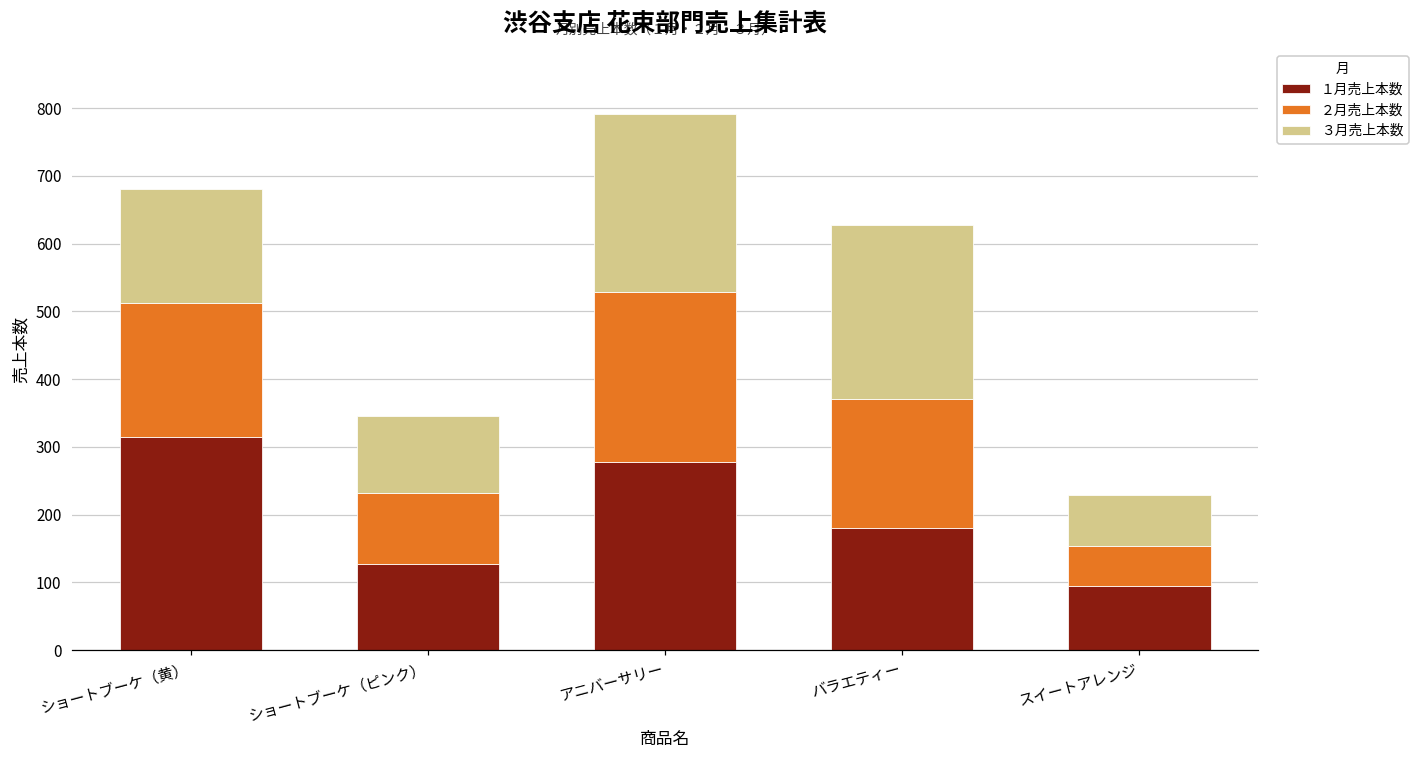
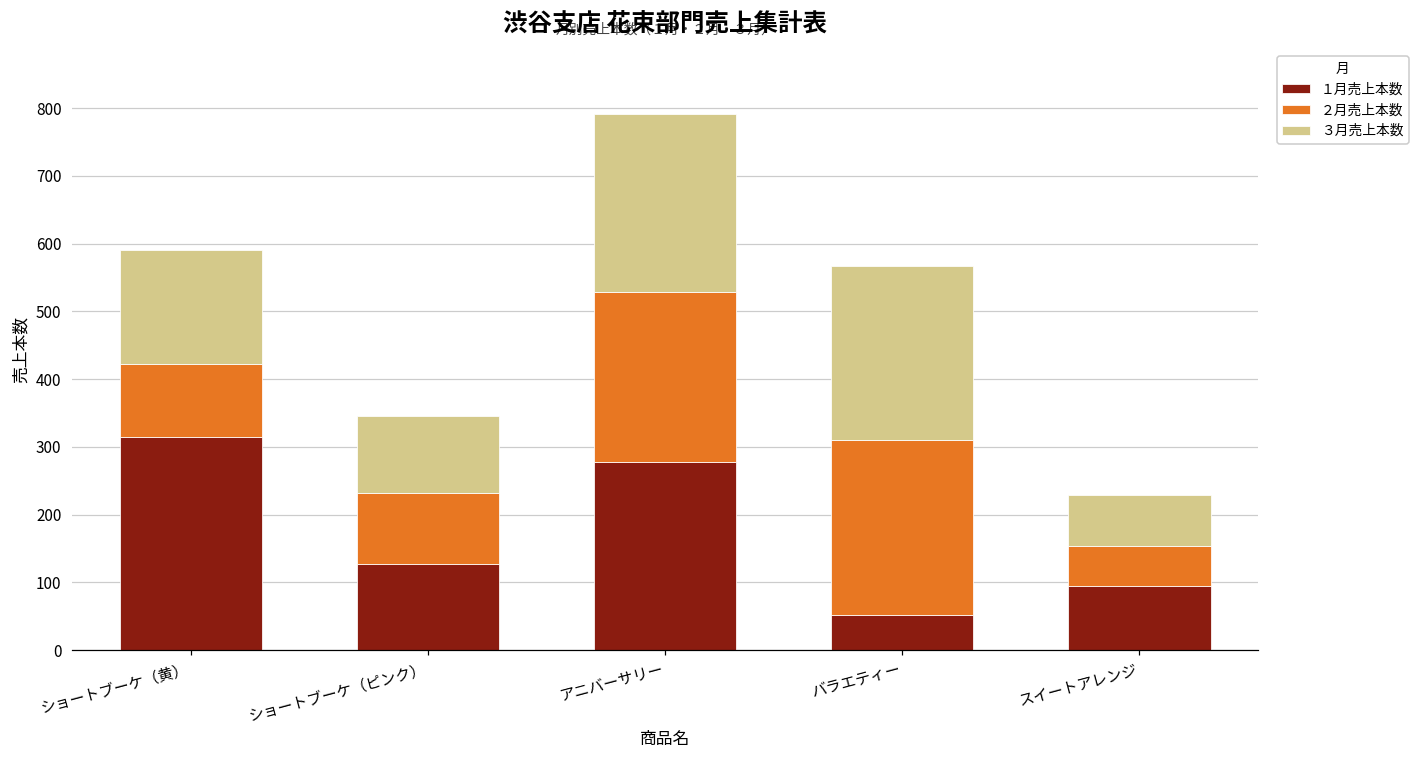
２月売上本数, ショートブーケ（黄）: 200 -> 110
１月売上本数, バラエティー: 180 -> 50
２月売上本数, バラエティー: 190 -> 260
